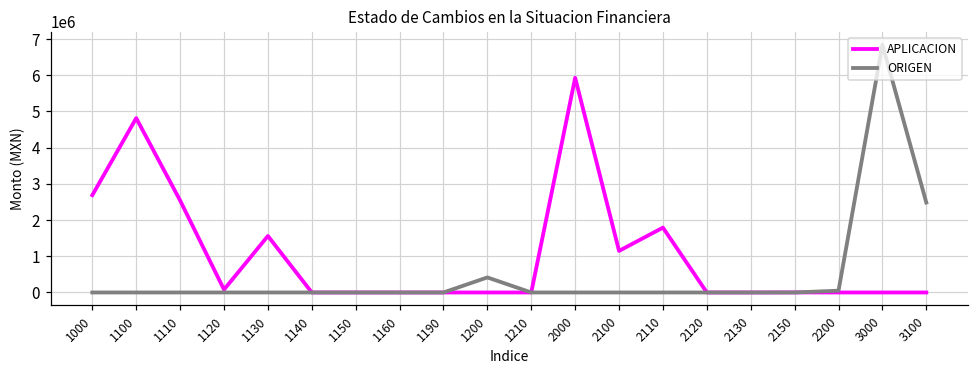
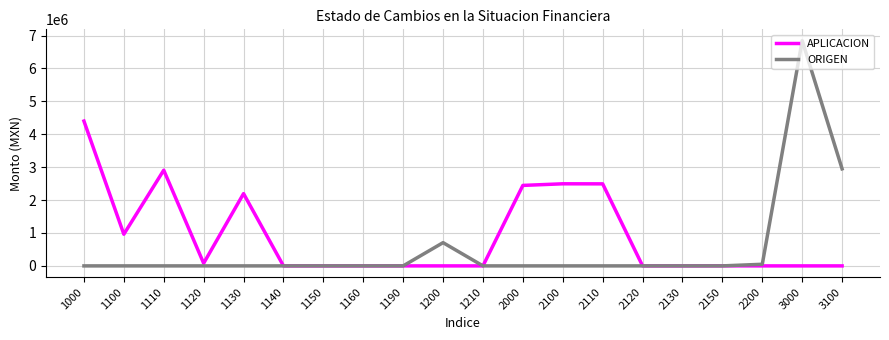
APLICACION, 1000: 2700000 -> 4400000
APLICACION, 1100: 4800000 -> 1000000
APLICACION, 1110: 2500000 -> 2900000
APLICACION, 1130: 1600000 -> 2200000
ORIGEN, 1200: 400000 -> 700000
APLICACION, 2000: 5900000 -> 2400000
APLICACION, 2100: 1100000 -> 2500000
APLICACION, 2110: 1800000 -> 2500000
ORIGEN, 3100: 2500000 -> 2900000
